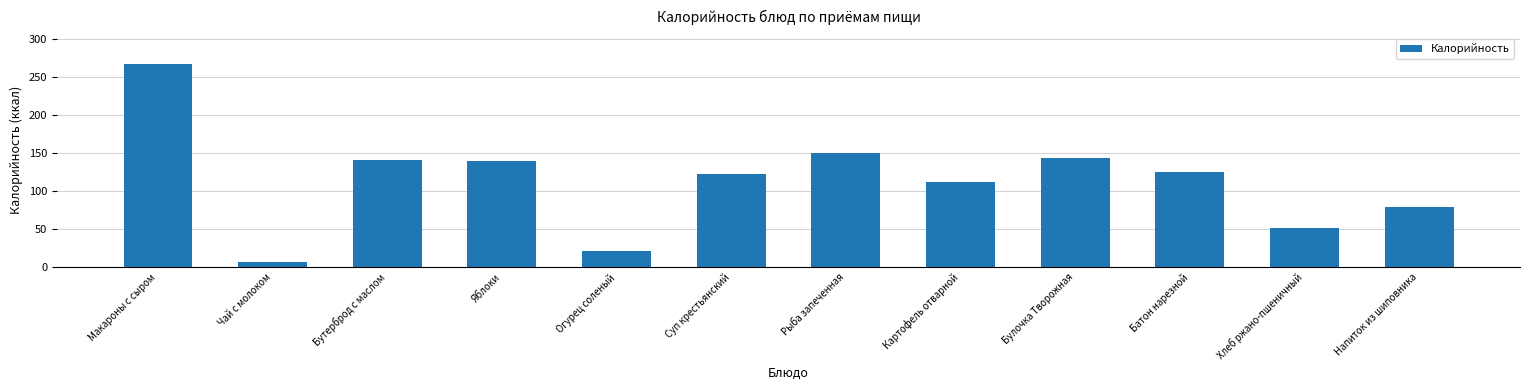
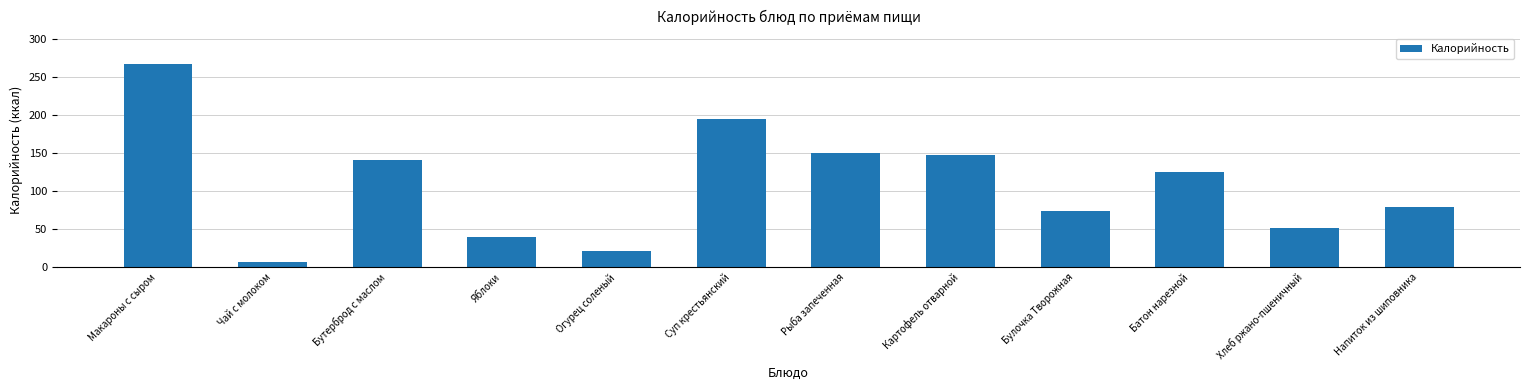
Яблоки: 140 -> 40
Суп крестьянский: 120 -> 200
Картофель отварной: 110 -> 150
Булочка Творожная: 140 -> 70
